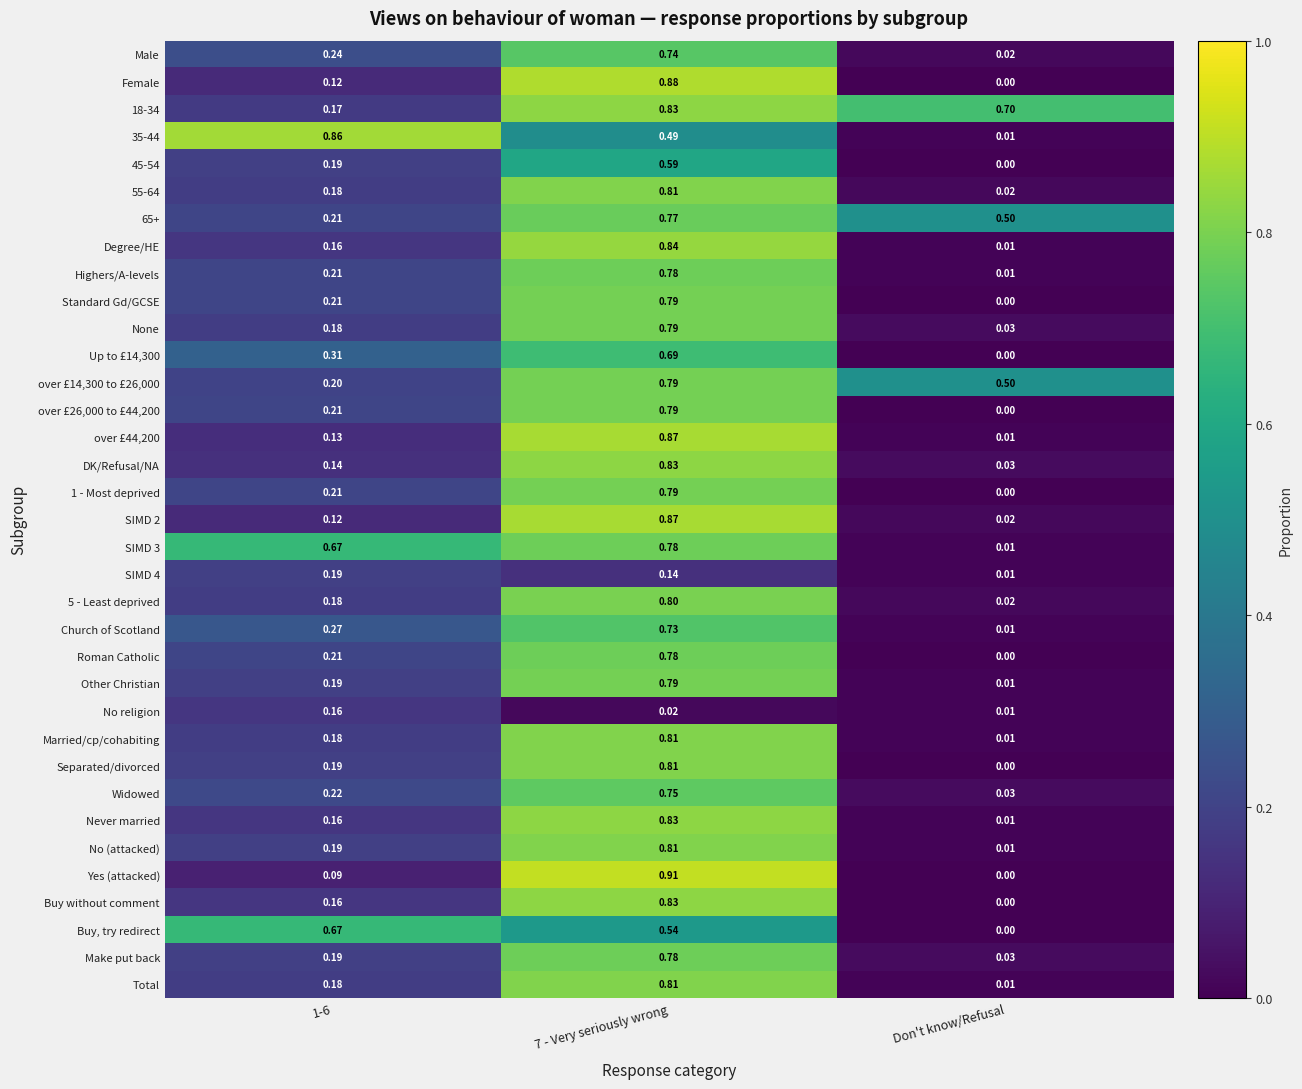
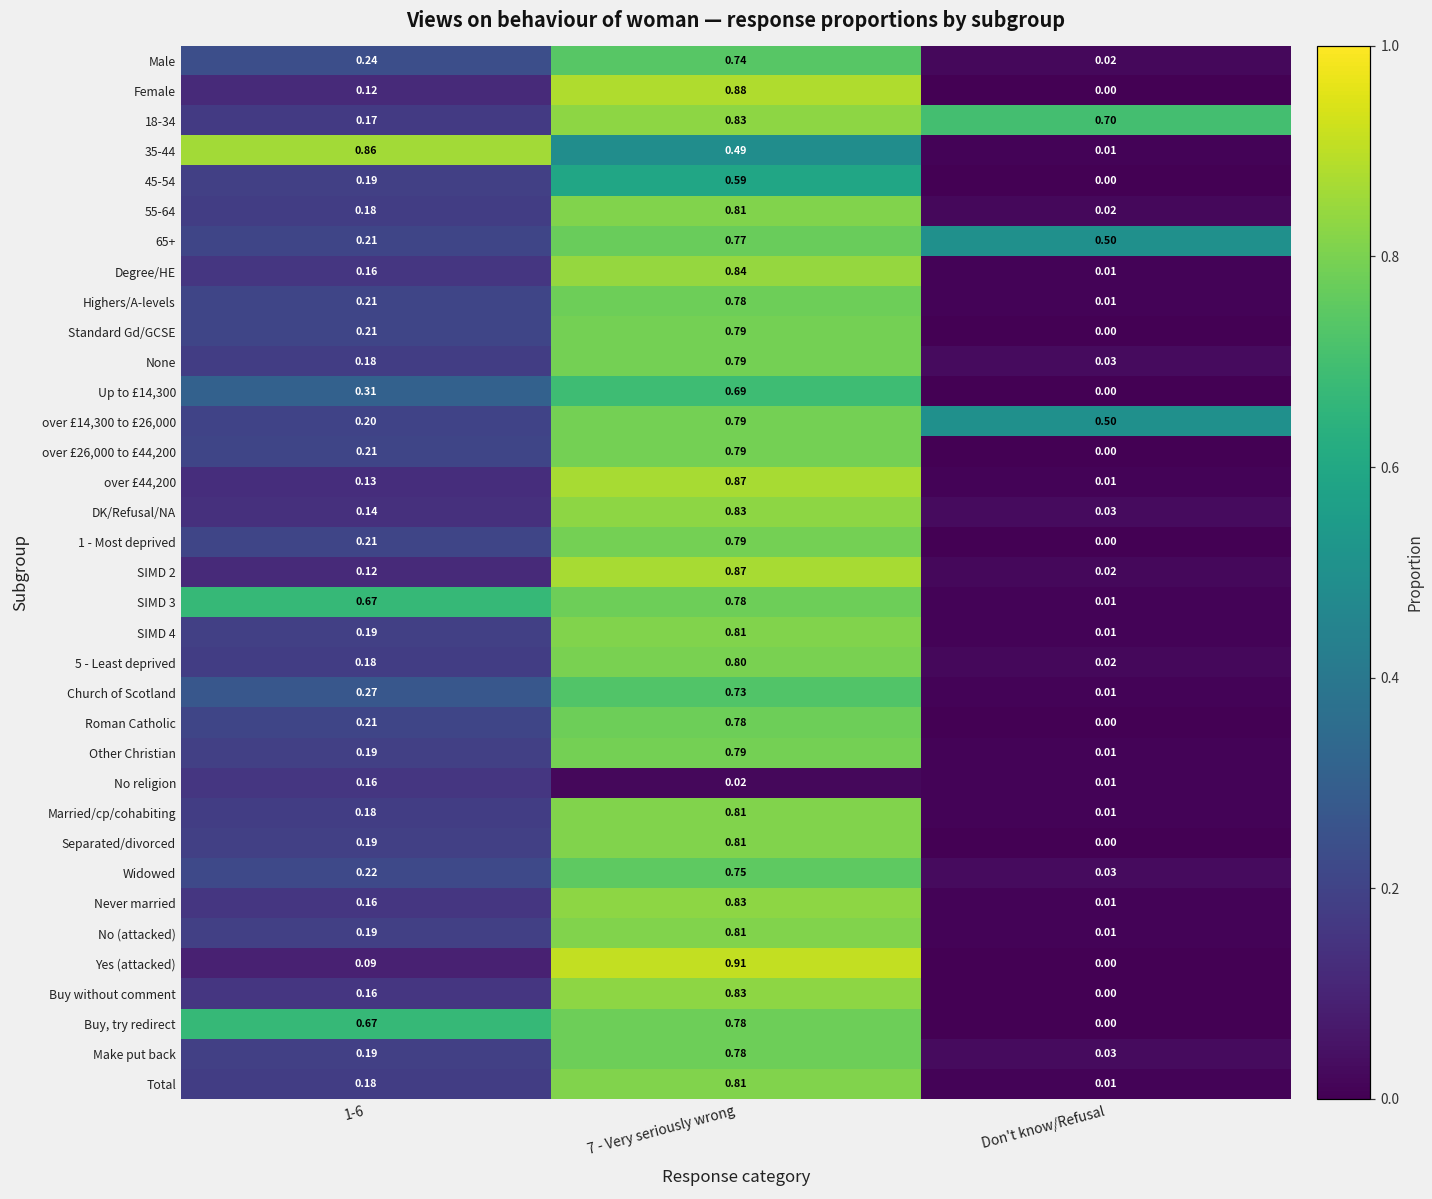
SIMD 4, 7 - Very seriously wrong: 0.14 -> 0.81
Buy, try redirect, 7 - Very seriously wrong: 0.54 -> 0.78
